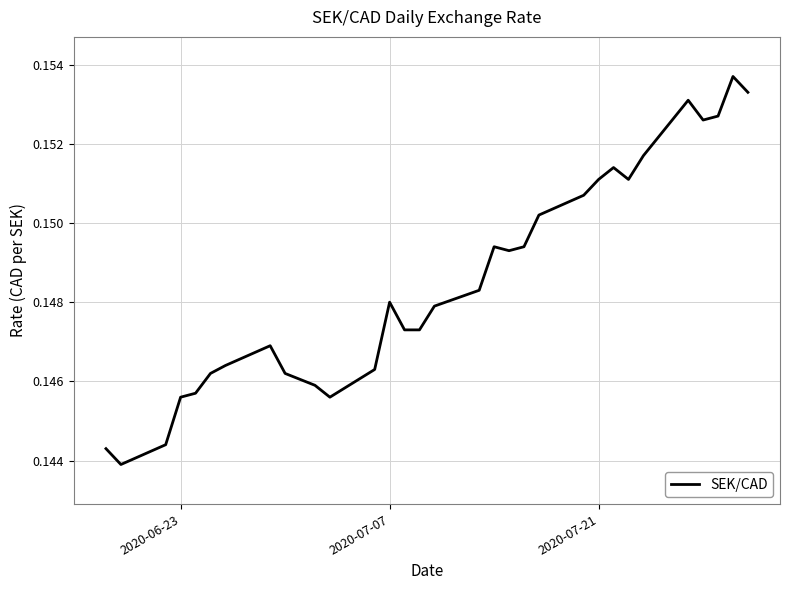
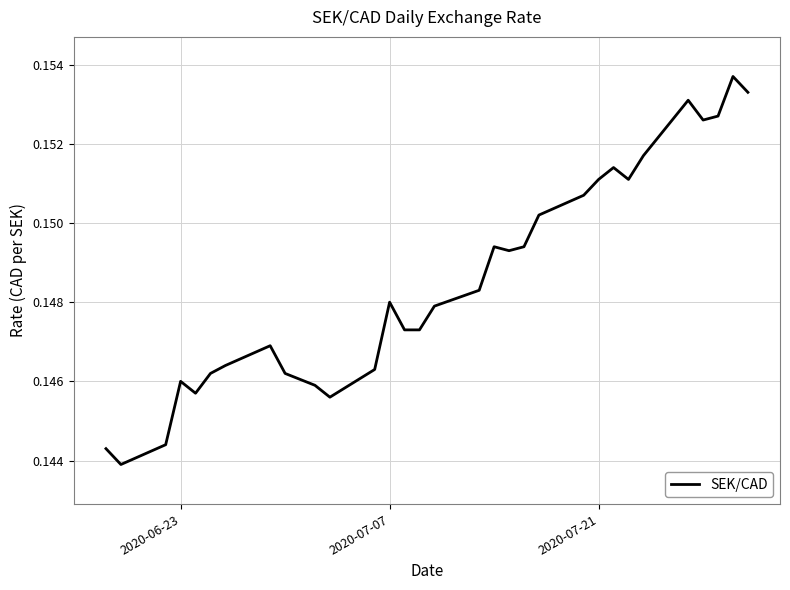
2020-06-23: 0.1456 -> 0.1460
